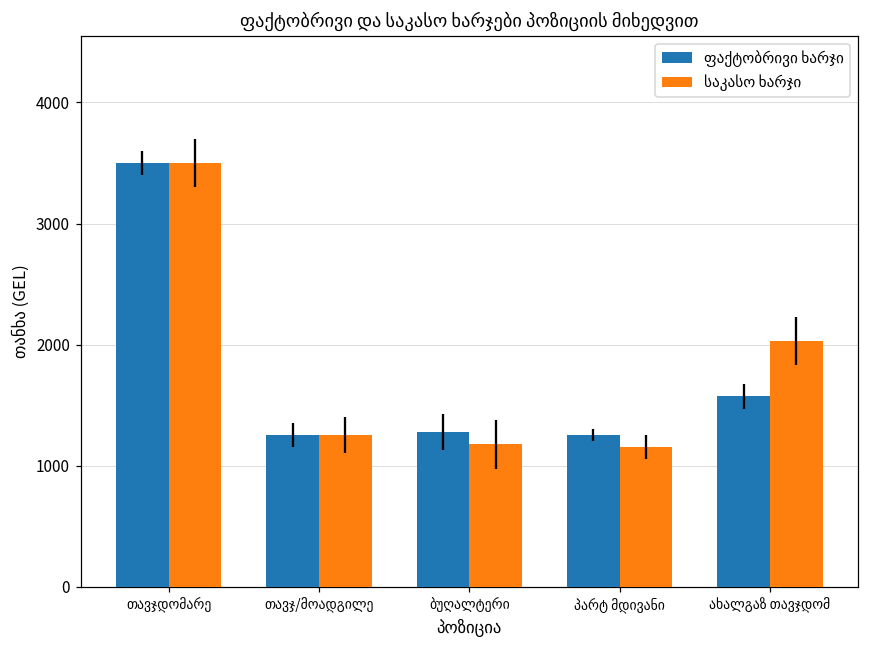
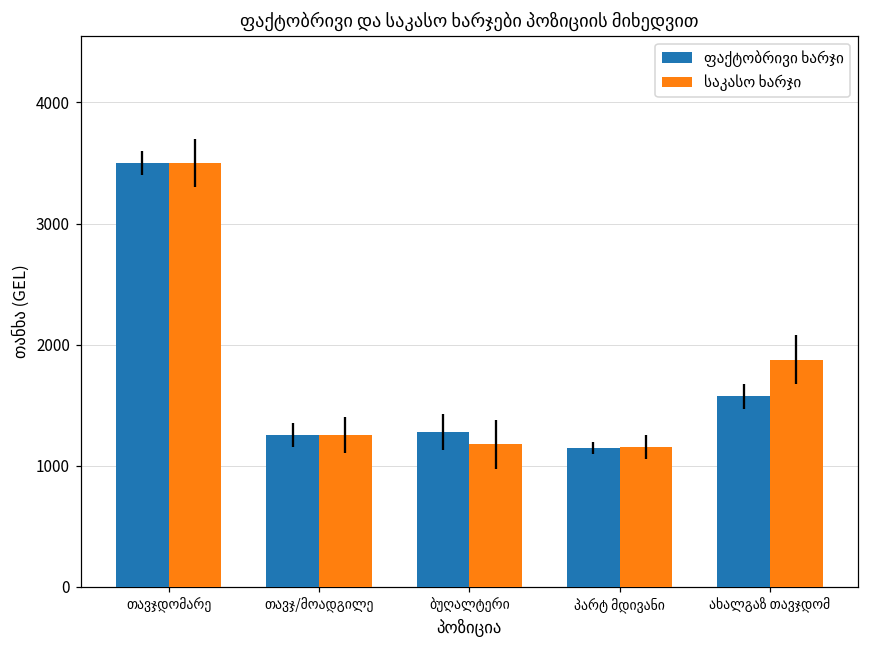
ფაქტობრივი ხარჯი, პარტ მდივანი: 1250 -> 1150
საკასო ხარჯი, ახალგაზ თავჯდომ: 2030 -> 1880
